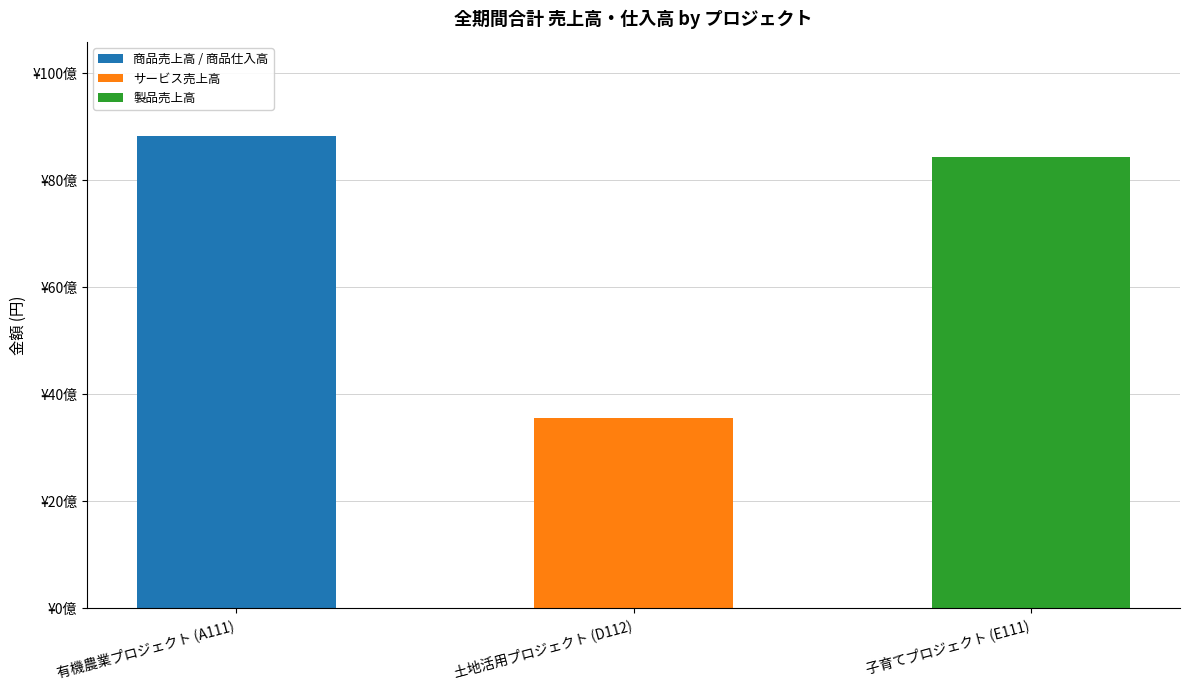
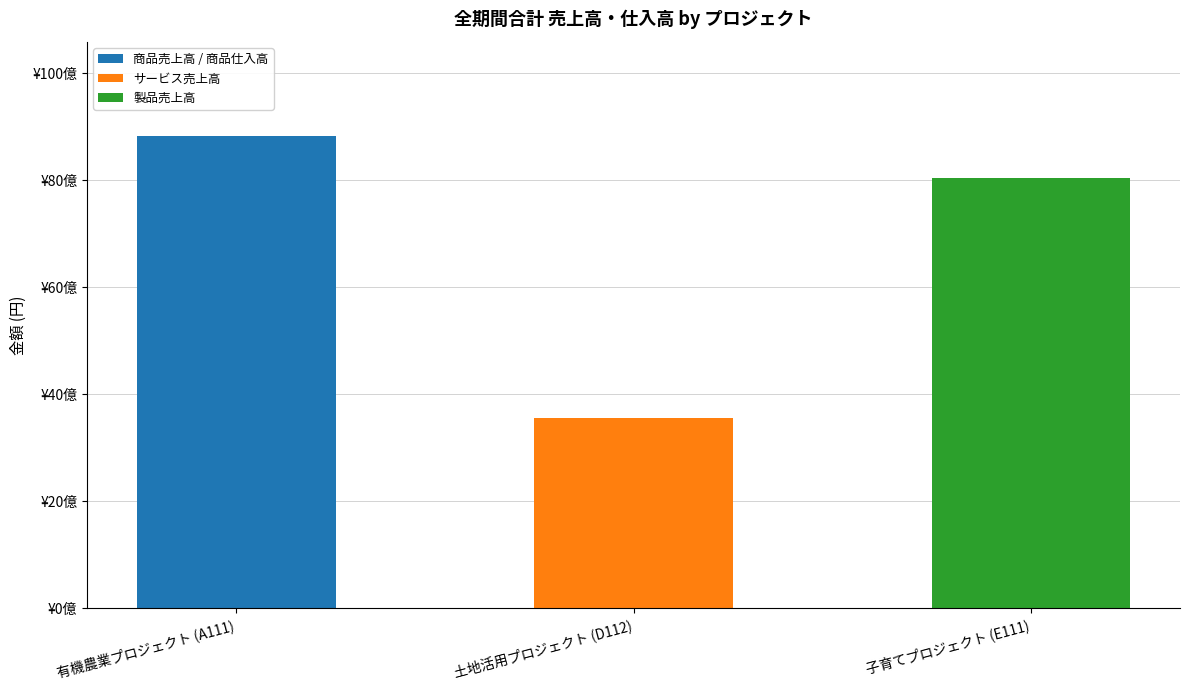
製品売上高, 子育てプロジェクト (E111): ¥84億 -> ¥80億
